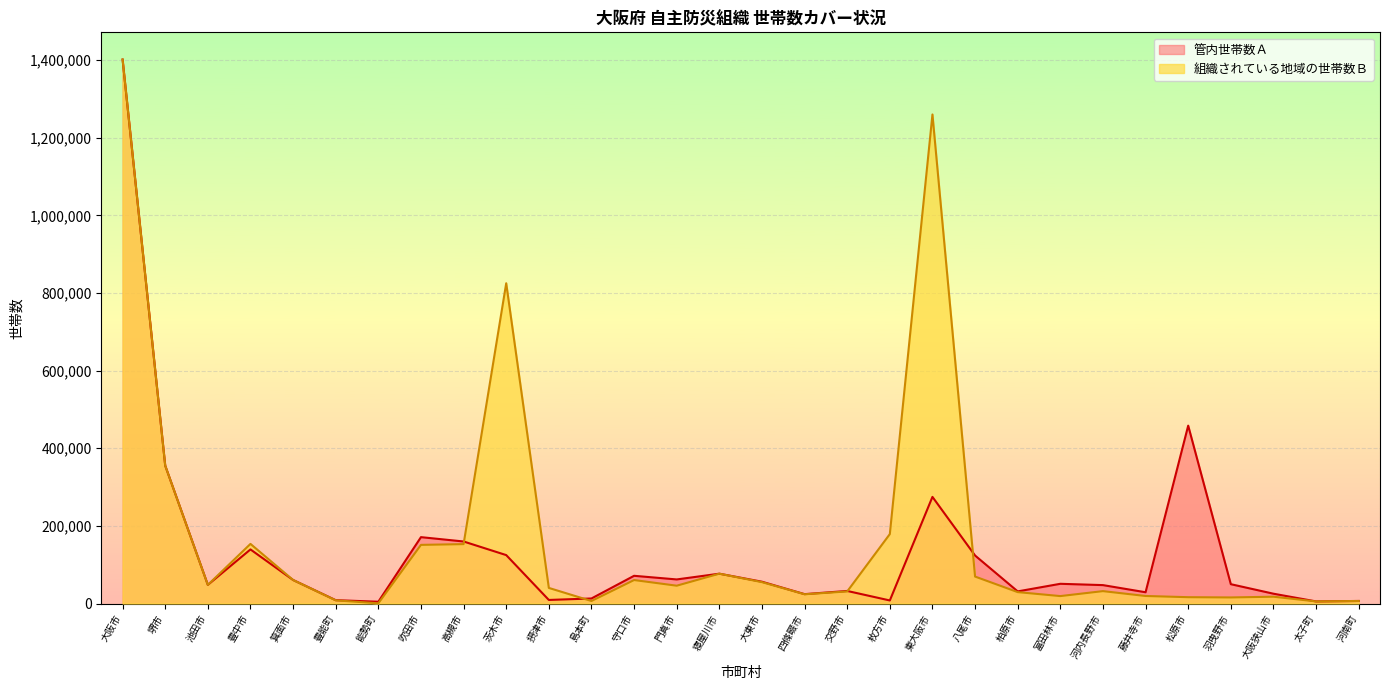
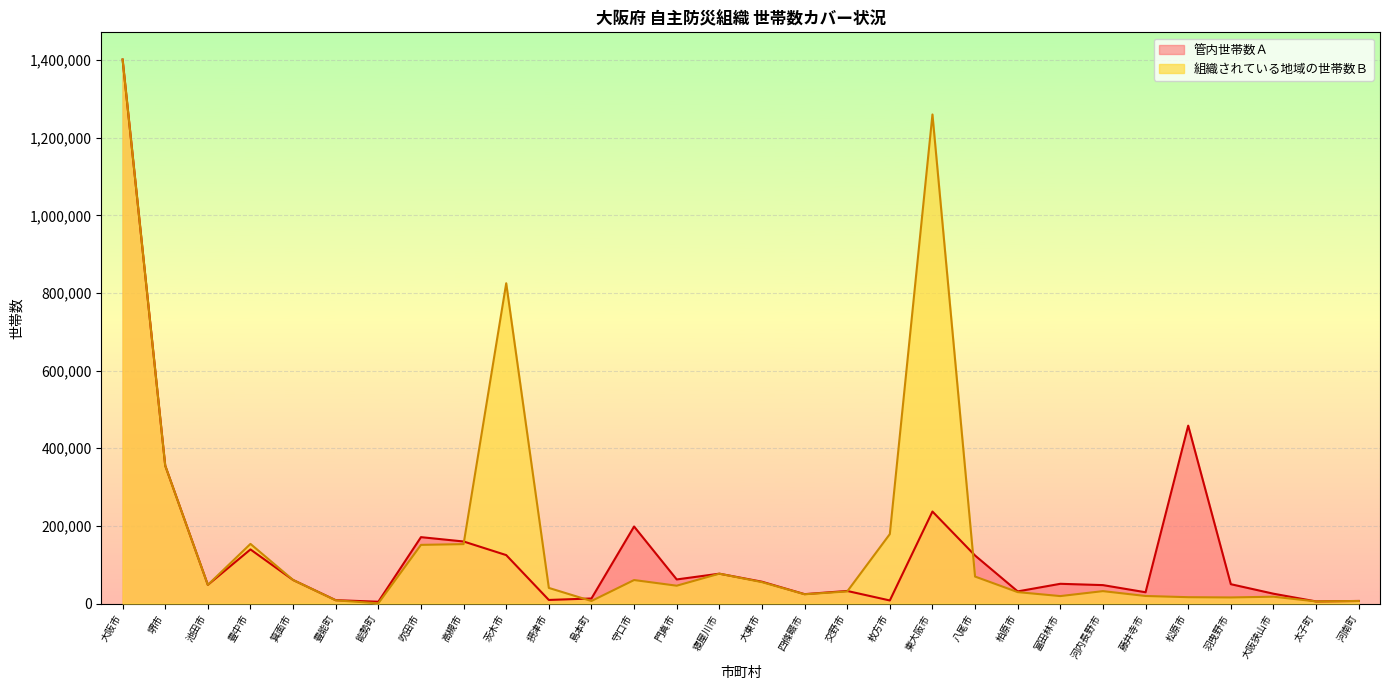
管内世帯数Ａ, 守口市: 70,000 -> 200,000
管内世帯数Ａ, 東大阪市: 270,000 -> 240,000
